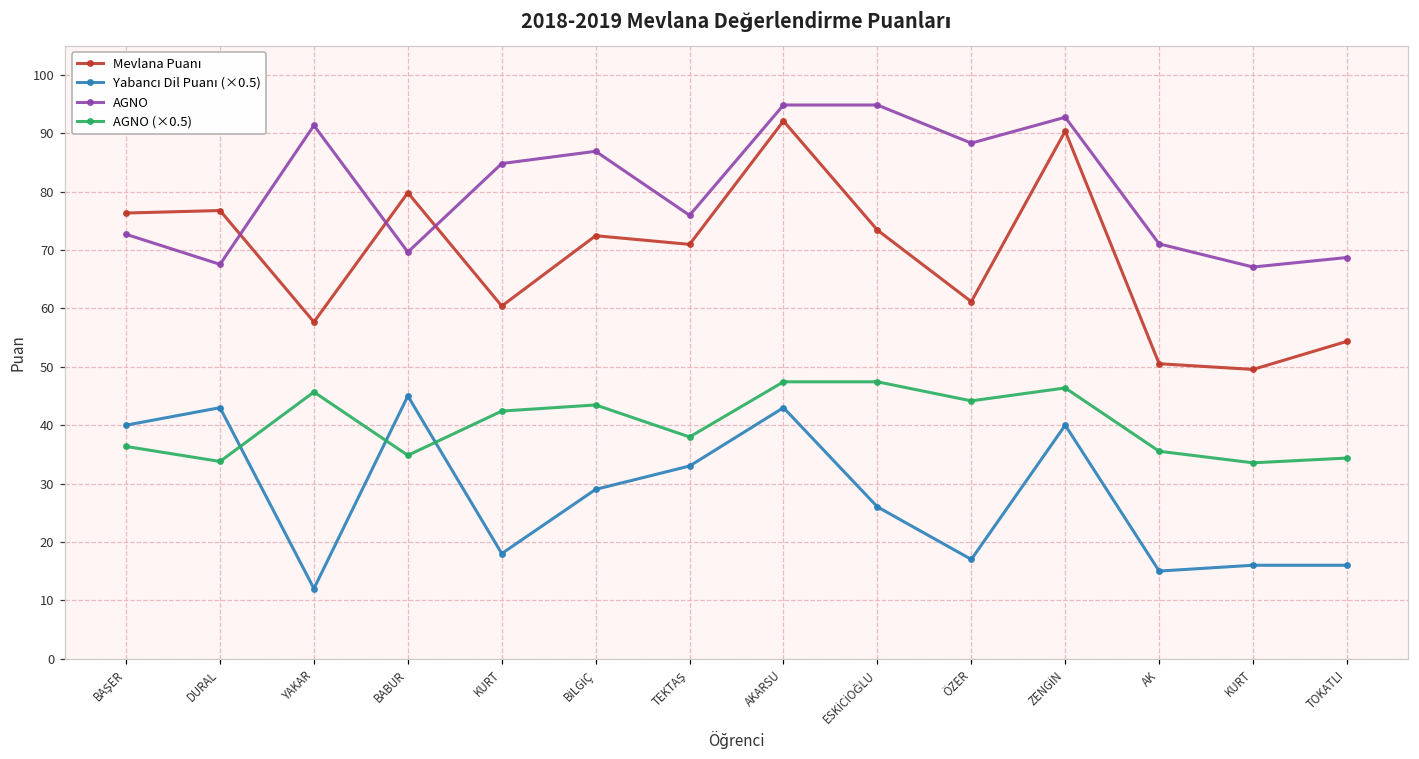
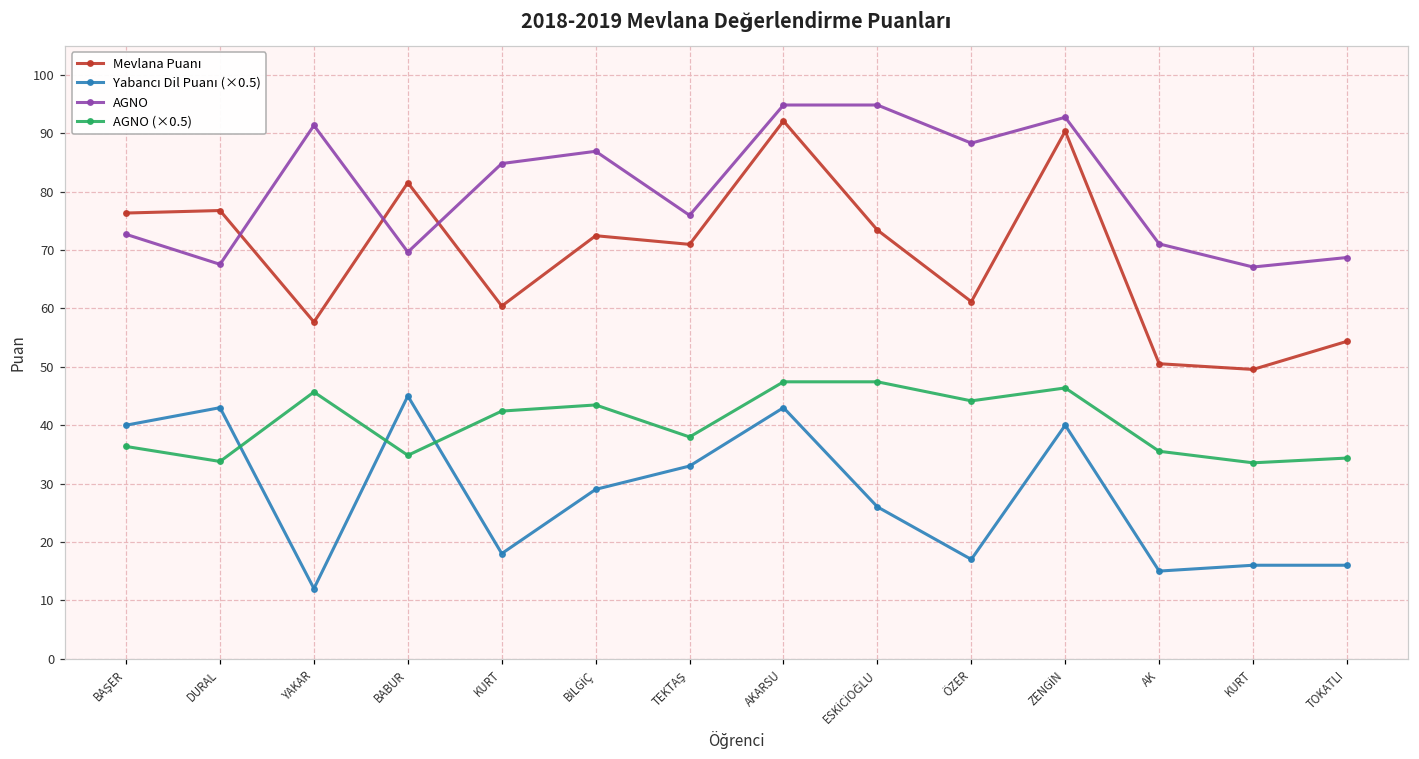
Mevlana Puanı, BABUR: 80 -> 82
